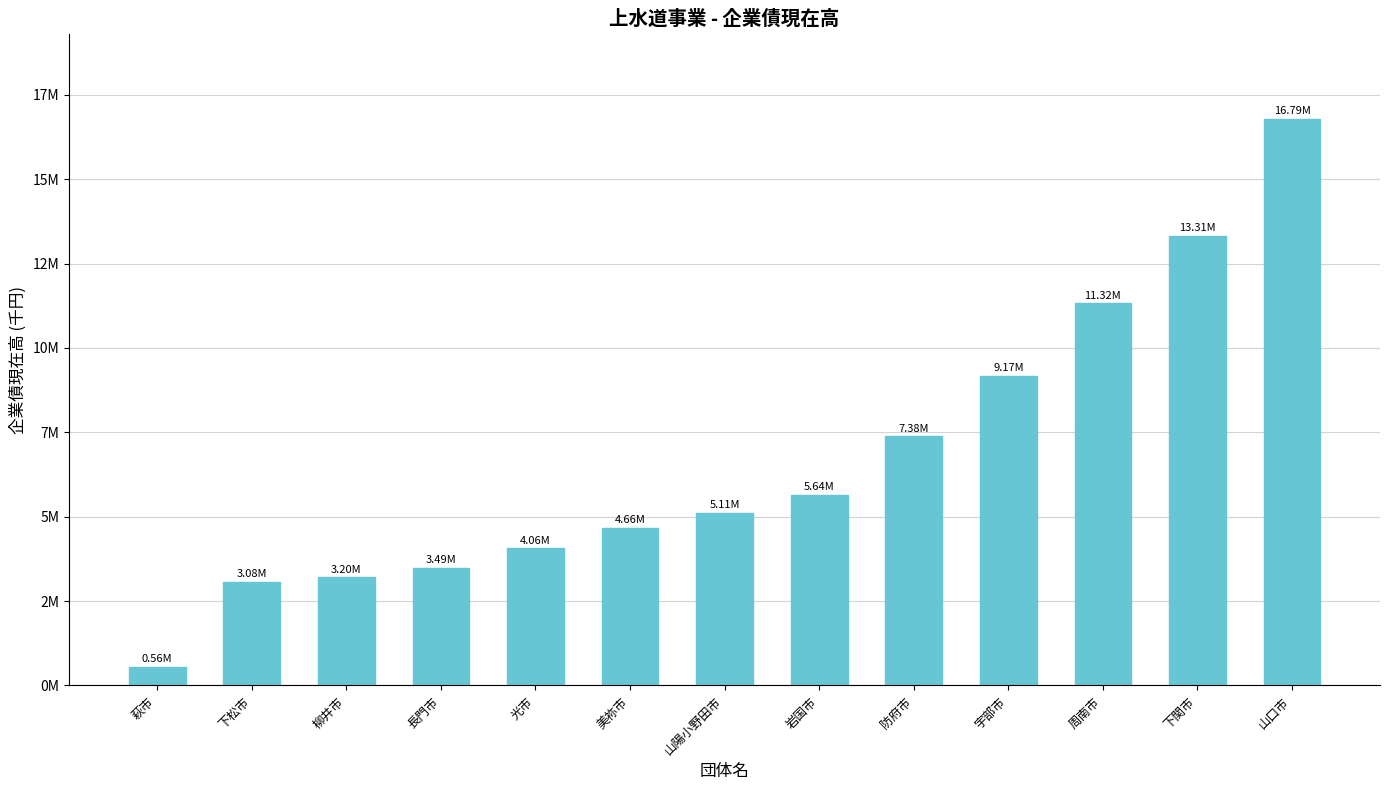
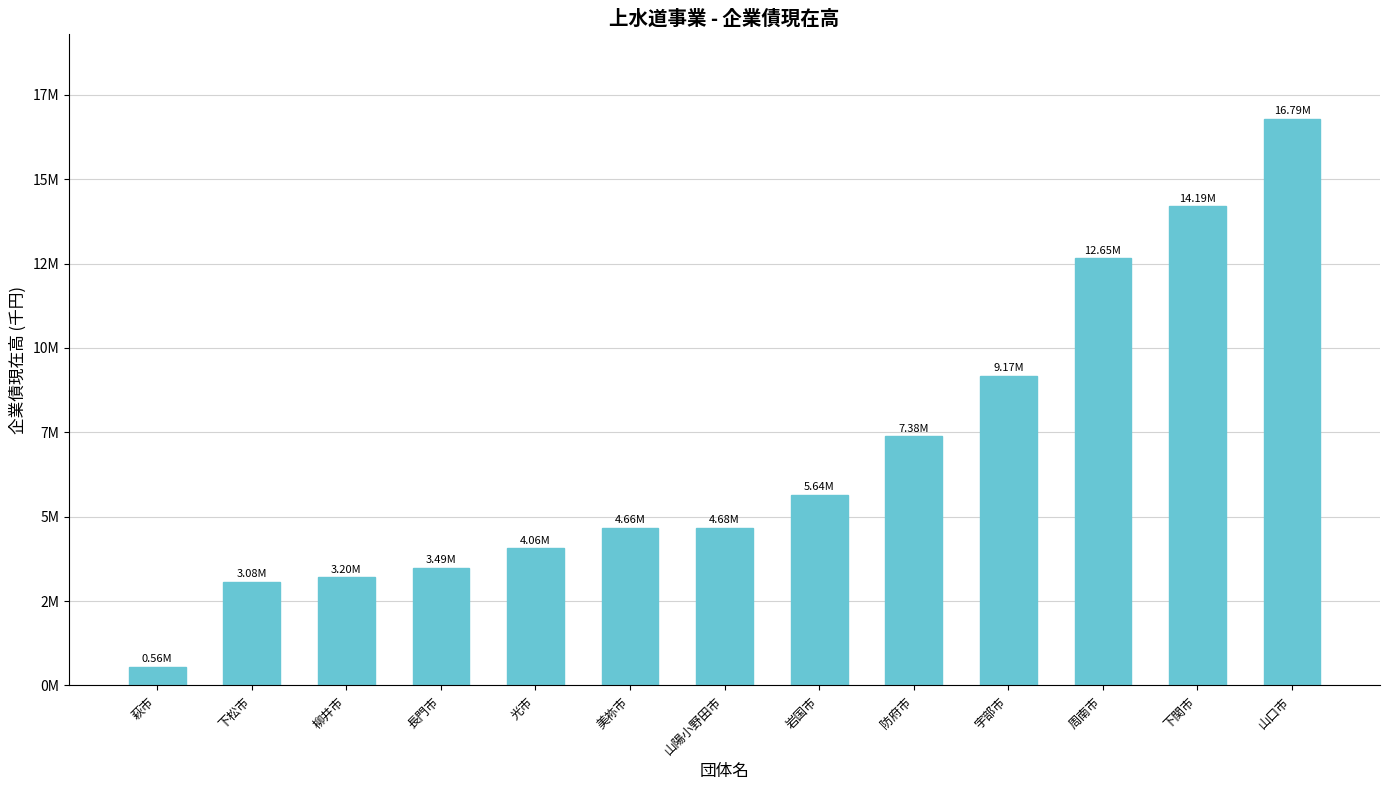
山陽小野田市: 5.11M -> 4.68M
周南市: 11.32M -> 12.65M
下関市: 13.31M -> 14.19M
